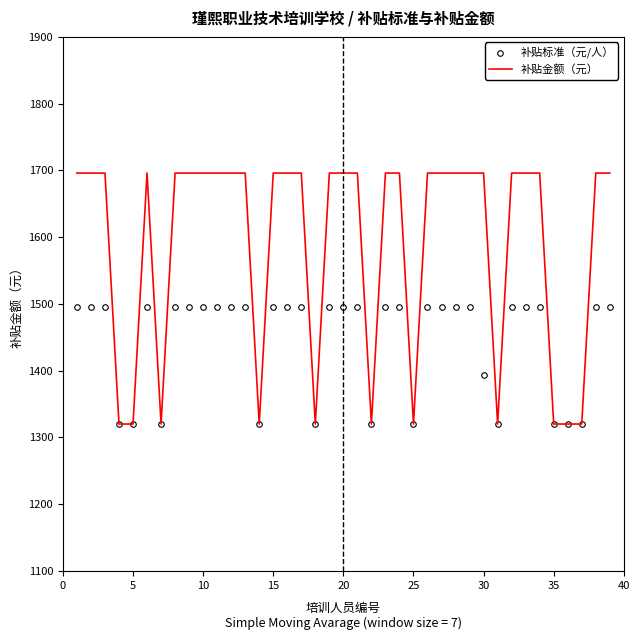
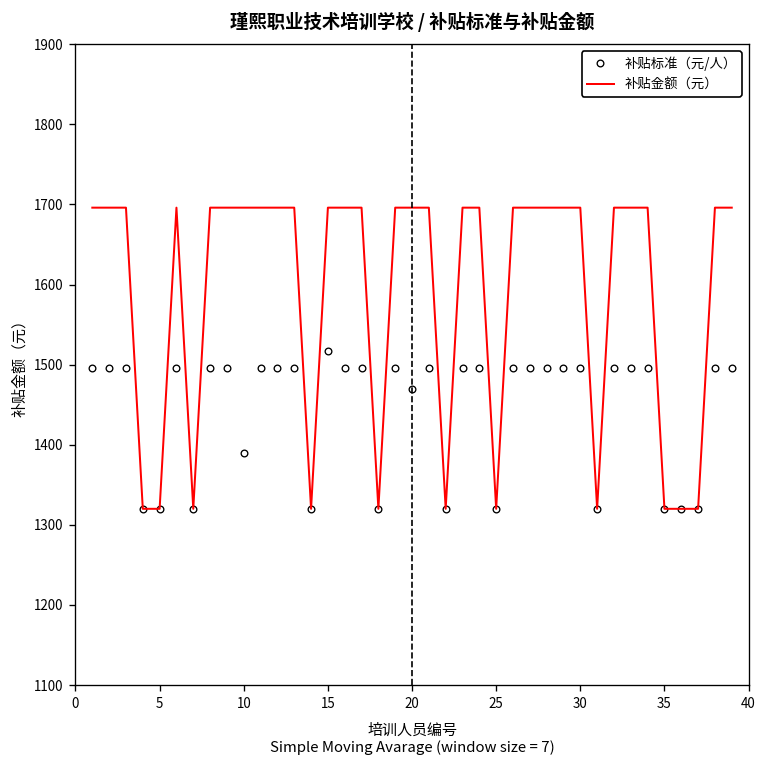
补贴标准（元/人）, 10: 1500 -> 1390
补贴标准（元/人）, 15: 1500 -> 1520
补贴标准（元/人）, 20: 1500 -> 1470
补贴标准（元/人）, 30: 1390 -> 1500
